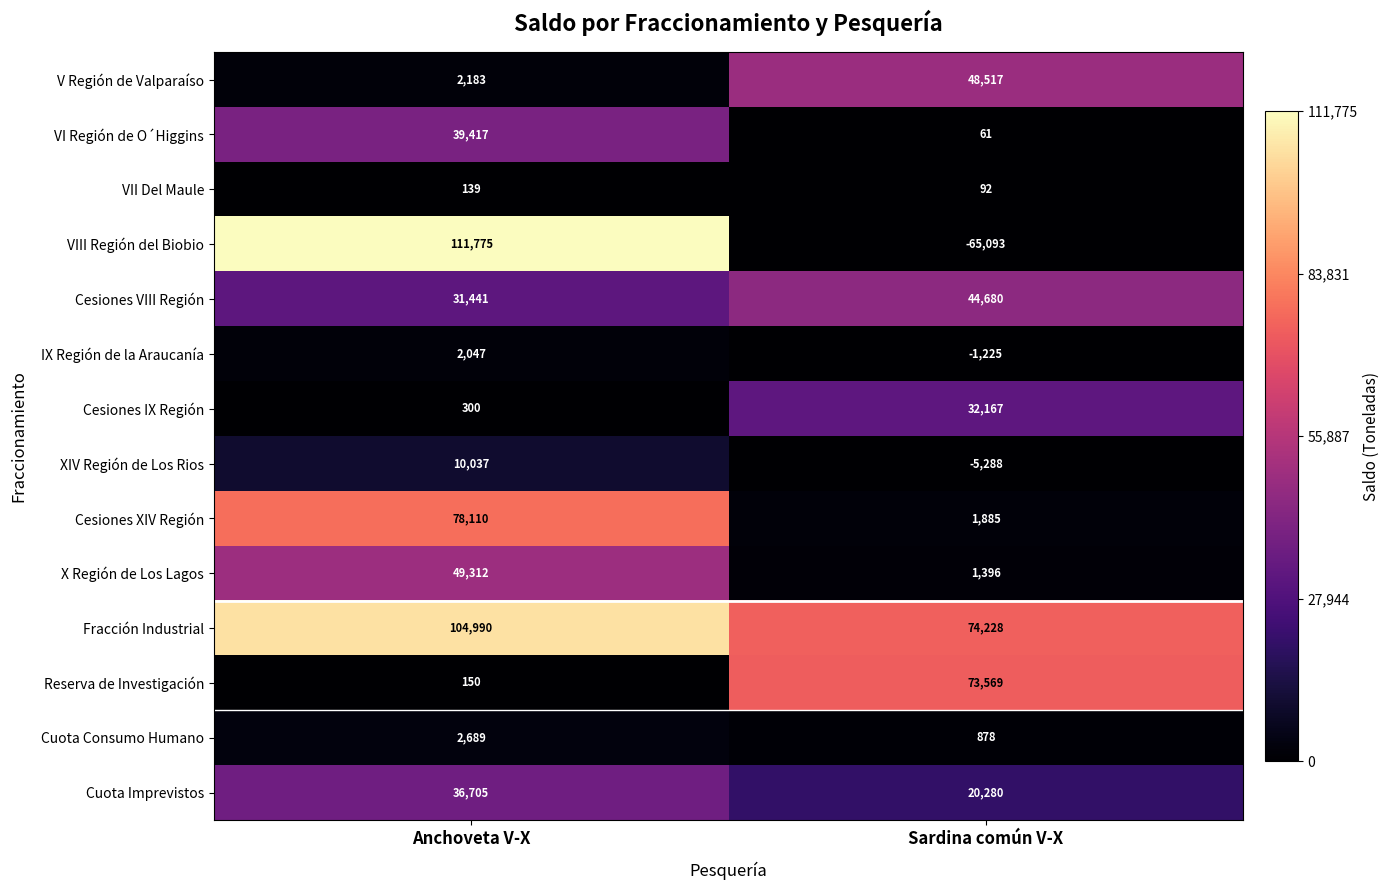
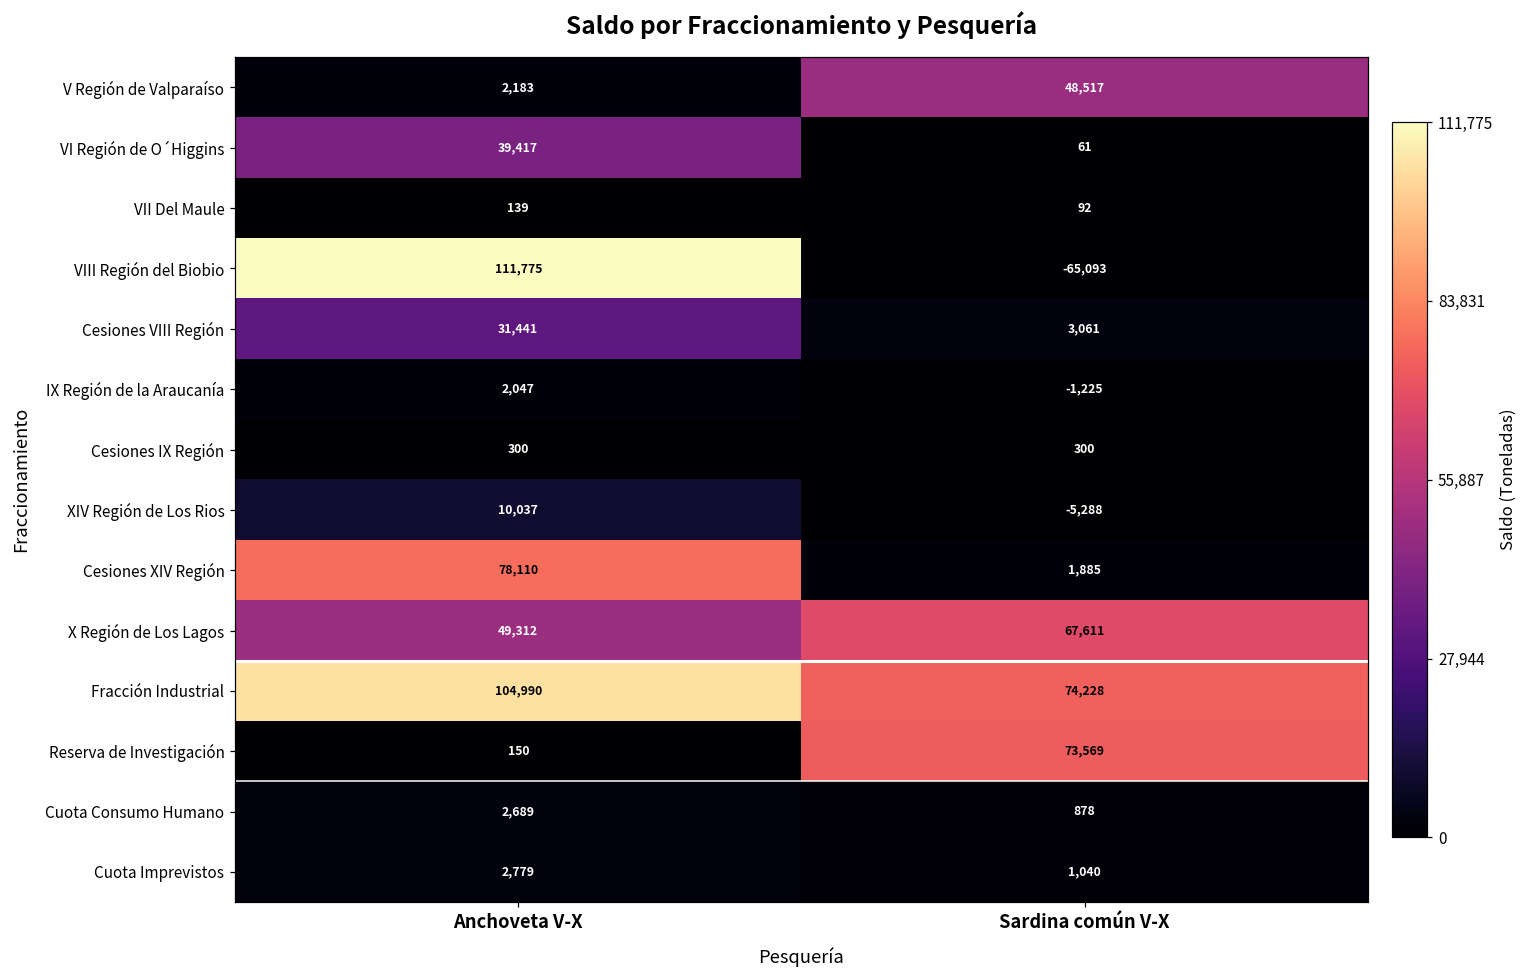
Cesiones VIII Región, Sardina común V-X: 44,680 -> 3,061
Cesiones IX Región, Sardina común V-X: 32,167 -> 300
X Región de Los Lagos, Sardina común V-X: 1,396 -> 67,611
Cuota Imprevistos, Anchoveta V-X: 36,705 -> 2,779
Cuota Imprevistos, Sardina común V-X: 20,280 -> 1,040
